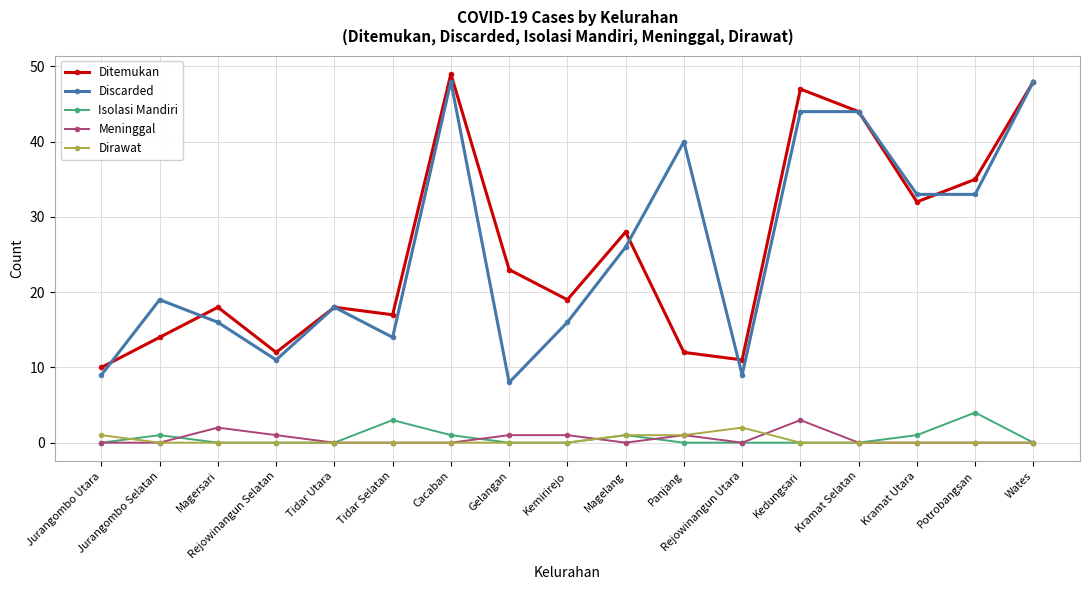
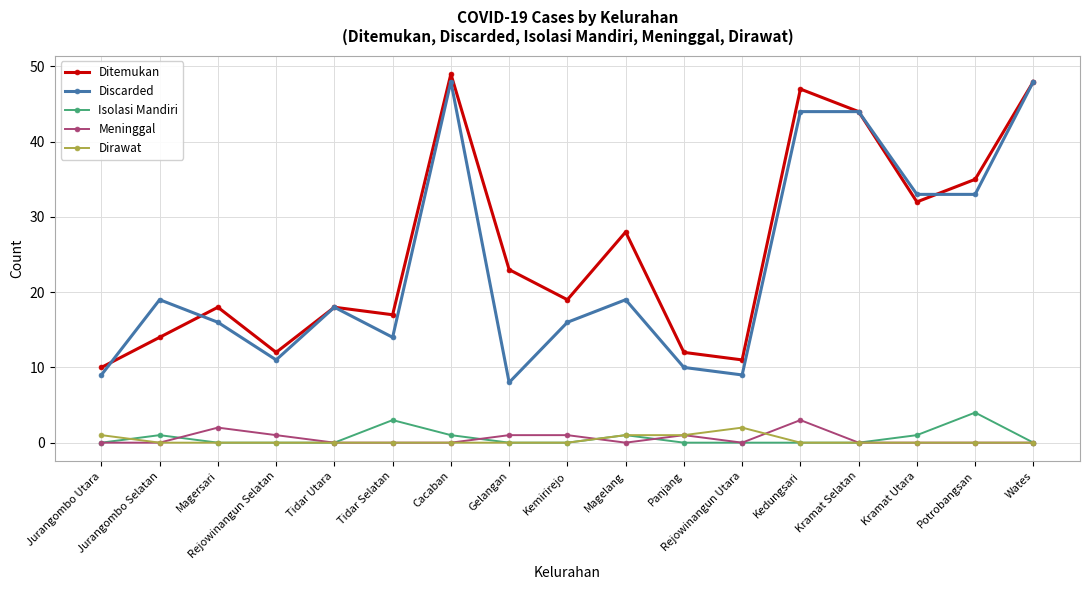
Discarded, Magelang: 26 -> 19
Discarded, Panjang: 40 -> 10
